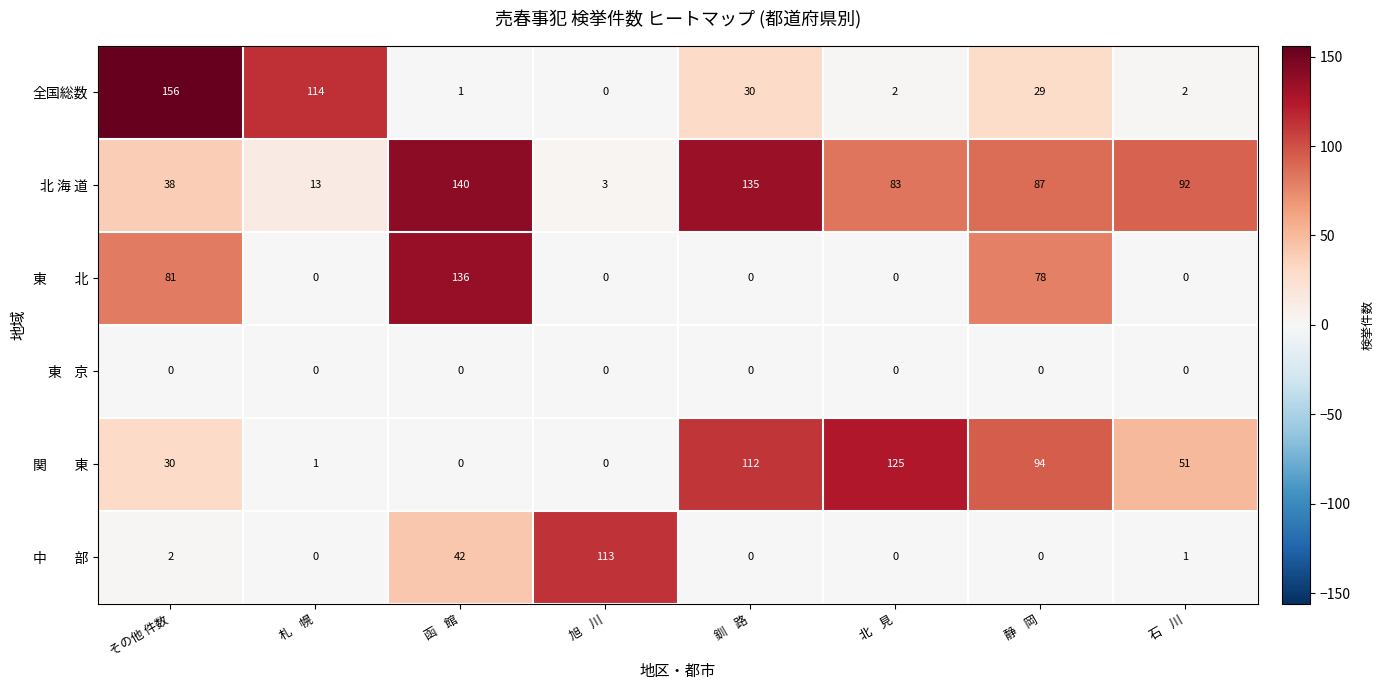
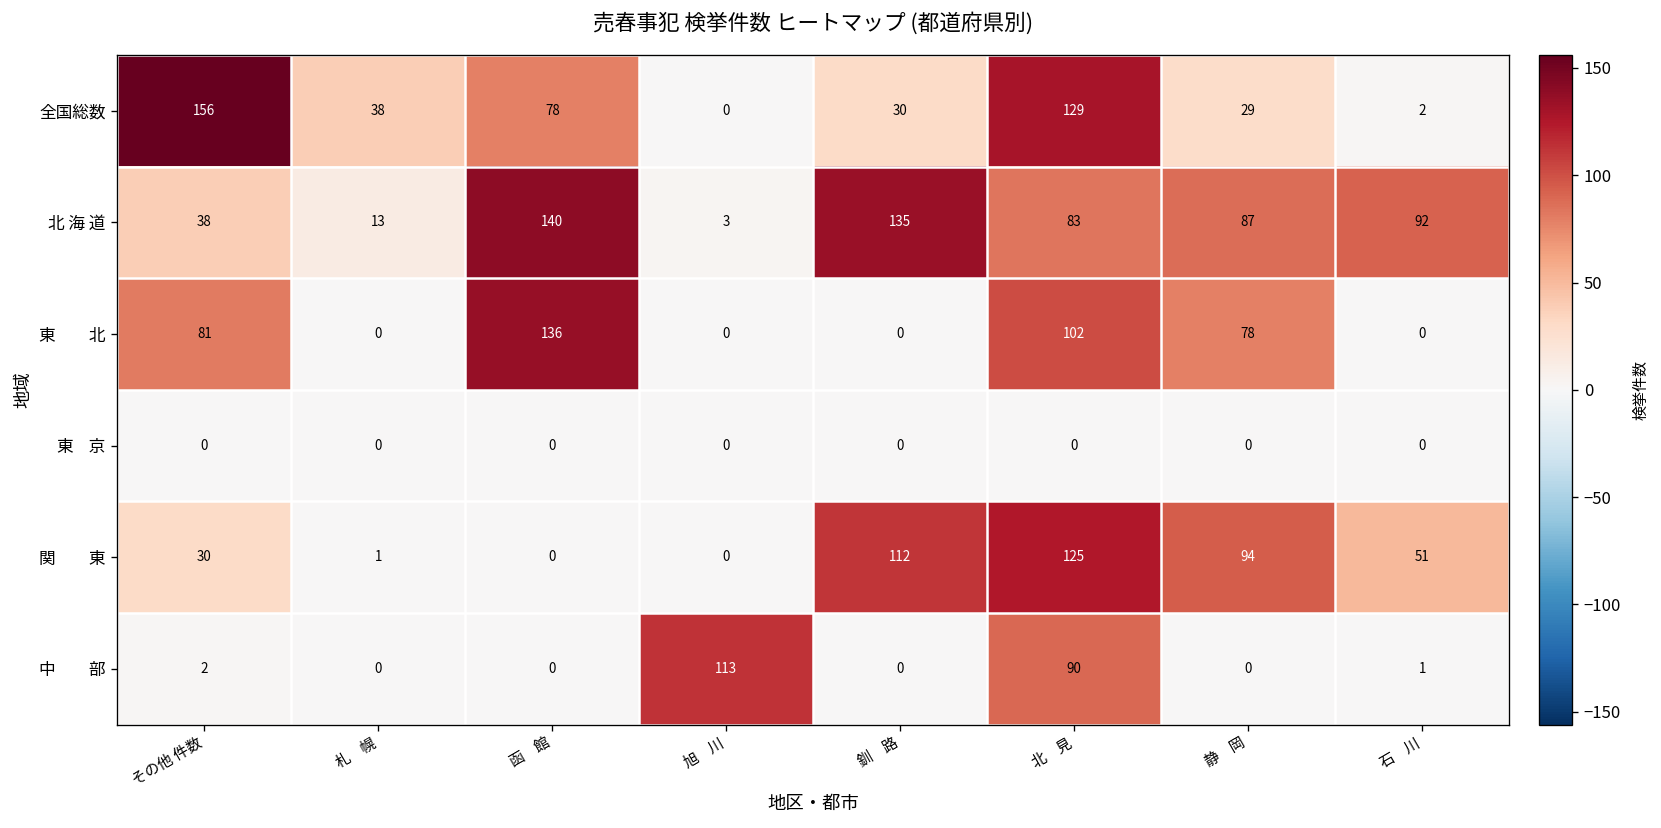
全国総数, 札 幌: 114 -> 38
全国総数, 函 館: 1 -> 78
全国総数, 北 見: 2 -> 129
東 北, 北 見: 0 -> 102
中 部, 函 館: 42 -> 0
中 部, 北 見: 0 -> 90
